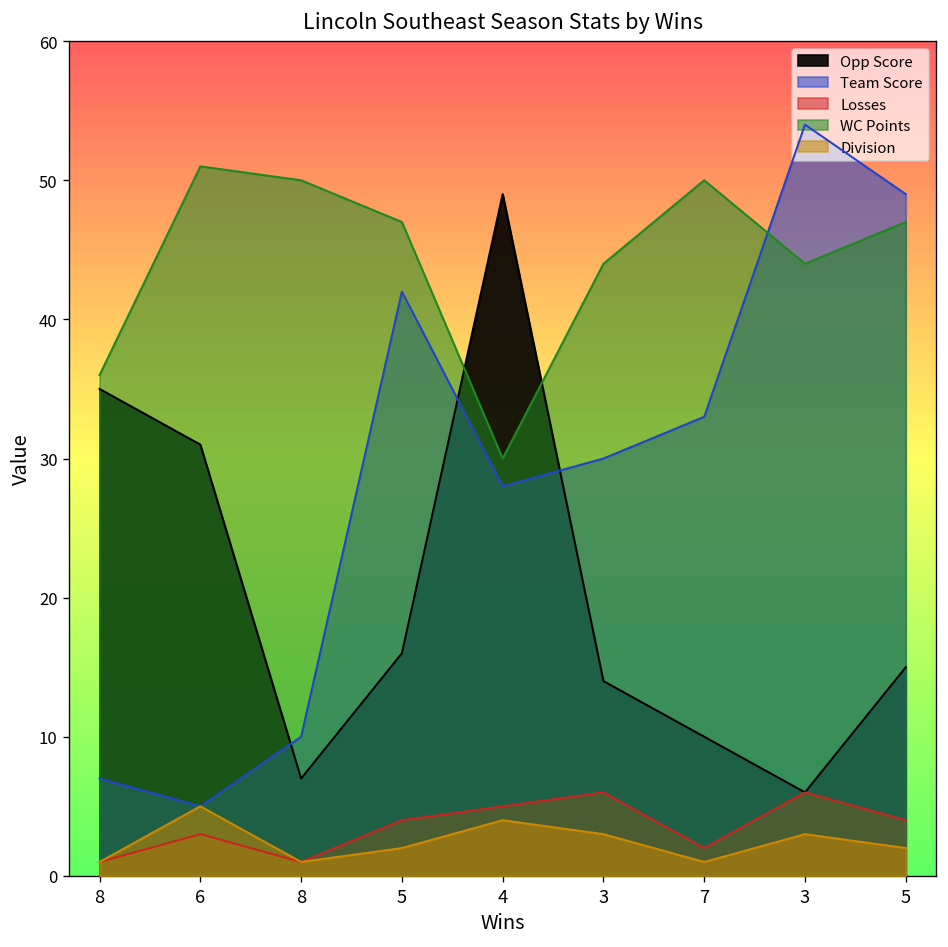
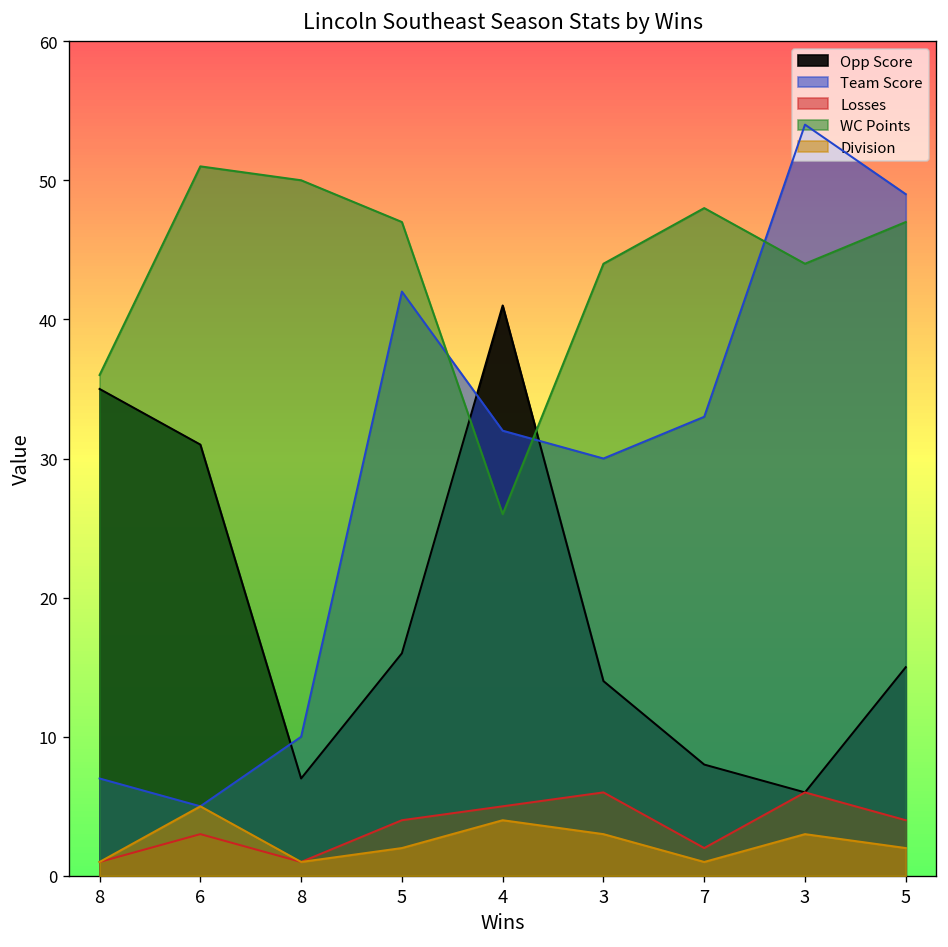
Opp Score, 4: 49 -> 41
Team Score, 4: 28 -> 32
WC Points, 4: 30 -> 26
Opp Score, 7: 10 -> 8
WC Points, 7: 50 -> 48
